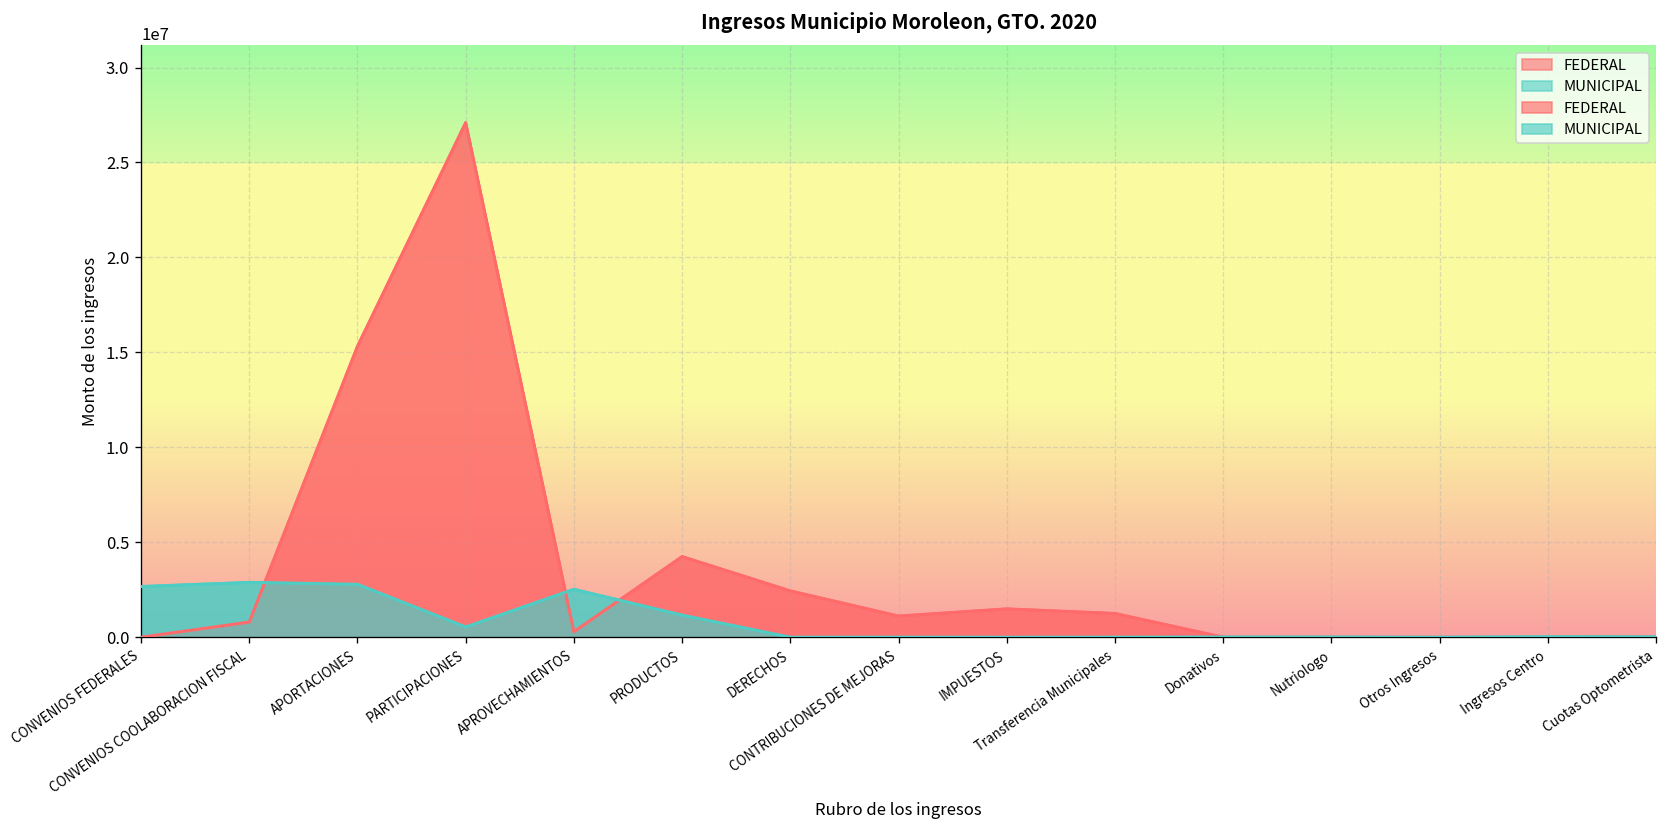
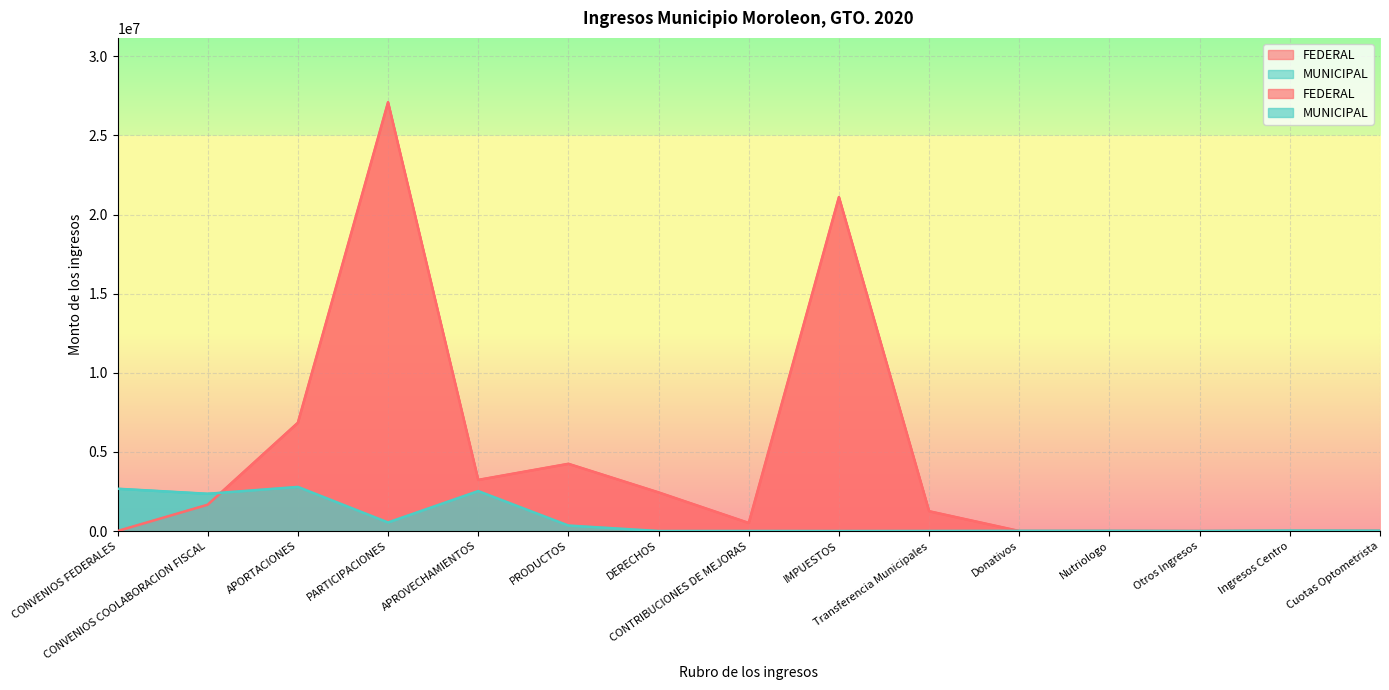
FEDERAL, CONVENIOS COOLABORACION FISCAL: 800000 -> 1700000
MUNICIPAL, CONVENIOS COOLABORACION FISCAL: 2900000 -> 2400000
FEDERAL, APORTACIONES: 15300000 -> 6800000
FEDERAL, APROVECHAMIENTOS: 300000 -> 3200000
MUNICIPAL, PRODUCTOS: 1200000 -> 300000
FEDERAL, CONTRIBUCIONES DE MEJORAS: 1100000 -> 500000
FEDERAL, IMPUESTOS: 1500000 -> 21100000
